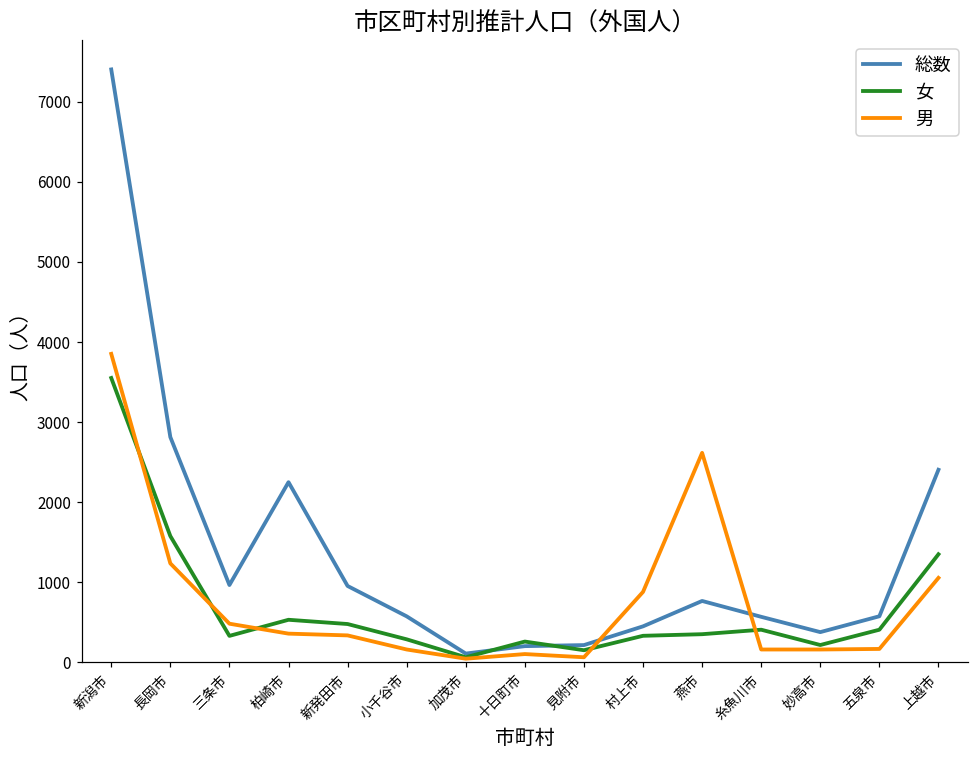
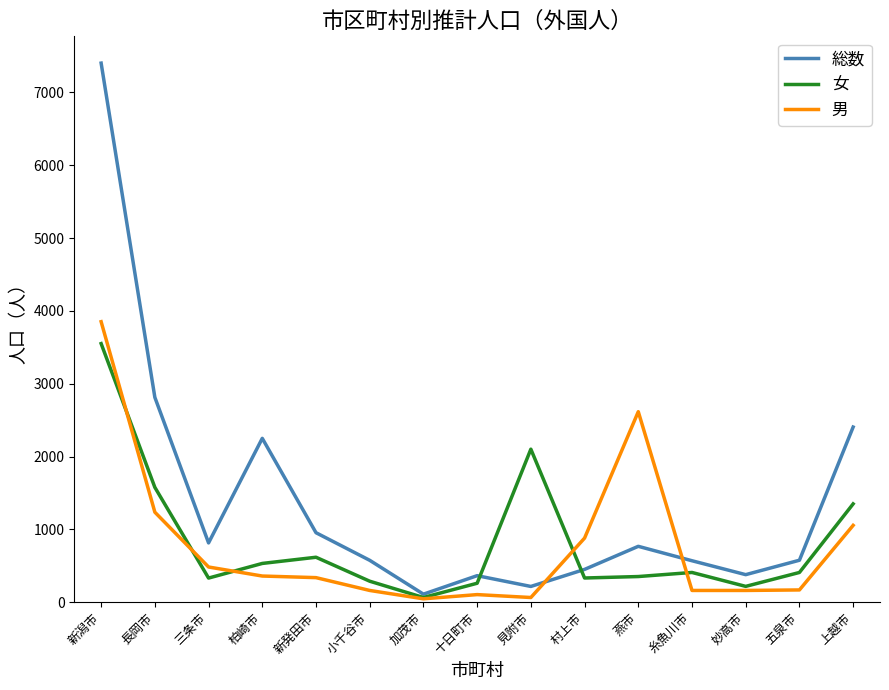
総数, 三条市: 1000 -> 800
女, 新発田市: 500 -> 600
総数, 十日町市: 200 -> 400
女, 見附市: 200 -> 2100
